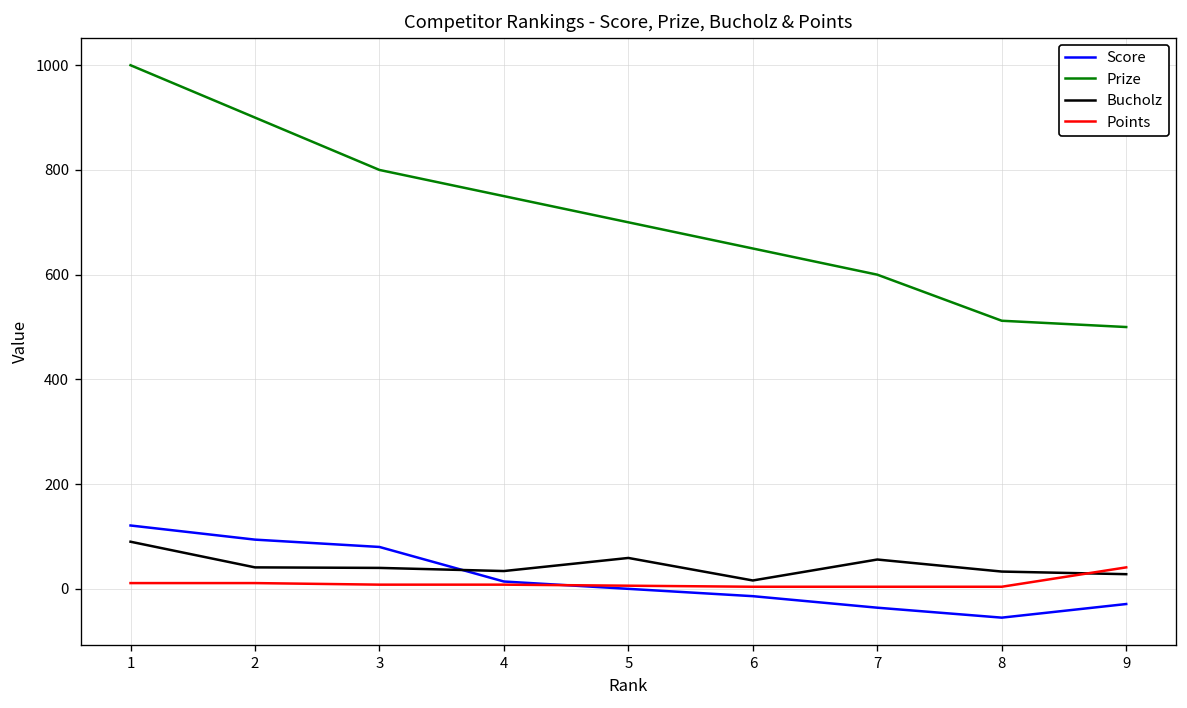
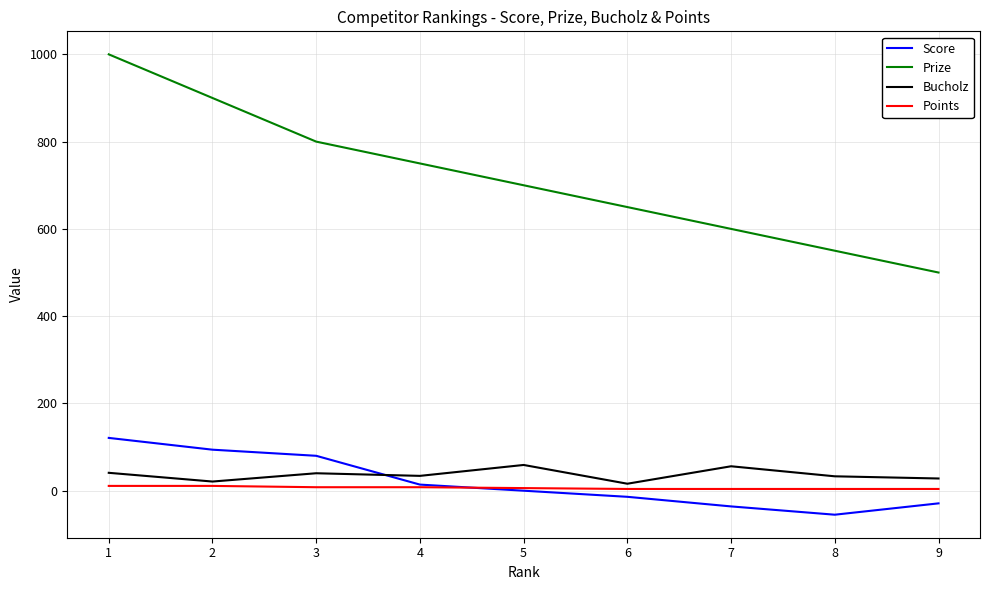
Bucholz, 1: 90 -> 40
Bucholz, 2: 40 -> 20
Prize, 8: 510 -> 550
Points, 9: 40 -> 0
